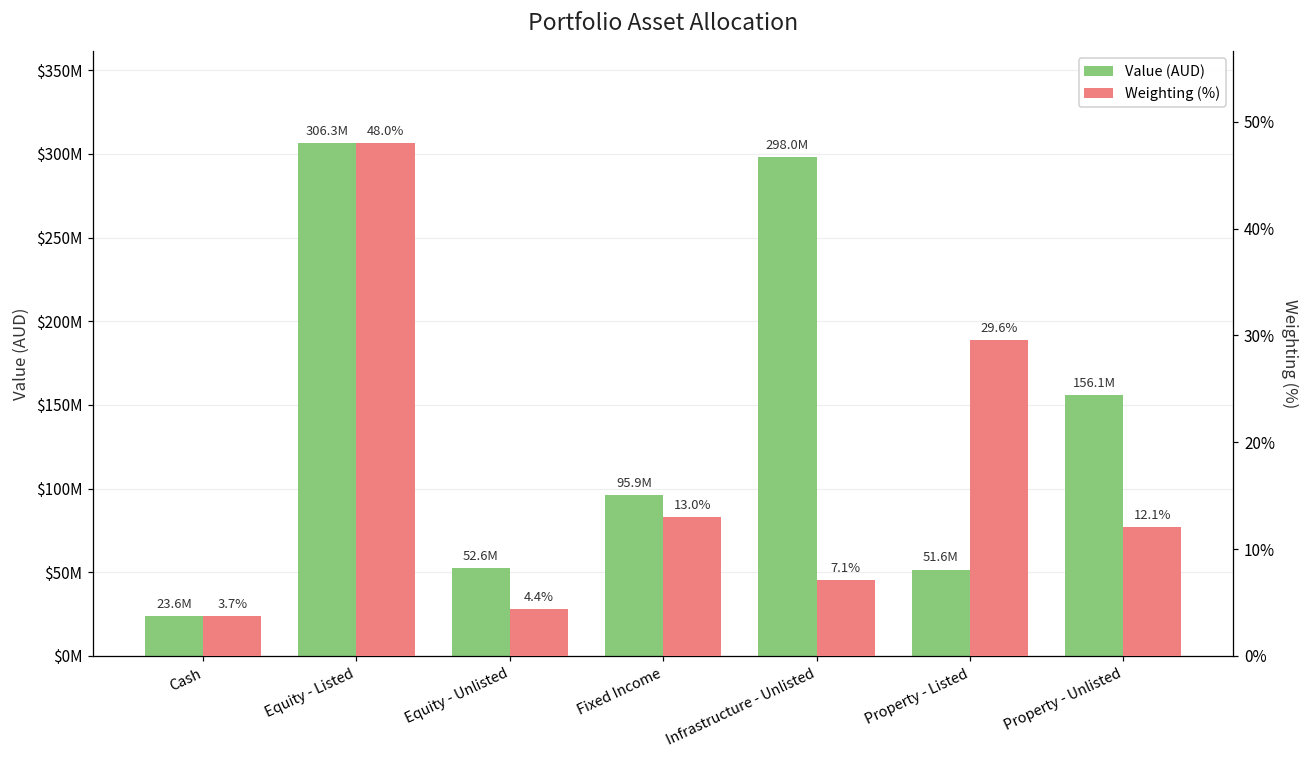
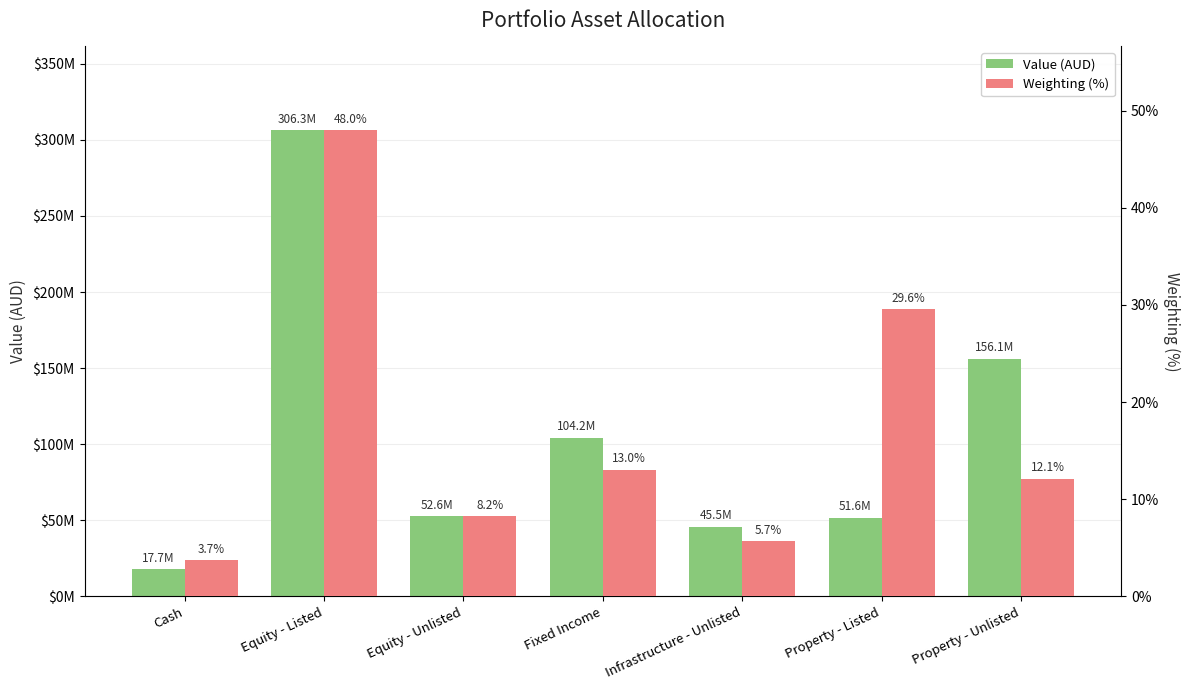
Value (AUD), Cash: 23.6M -> 17.7M
Value (AUD), Fixed Income: 95.9M -> 104.2M
Value (AUD), Infrastructure - Unlisted: 298.0M -> 45.5M
Weighting (%), Equity - Unlisted: 4.4% -> 8.2%
Weighting (%), Infrastructure - Unlisted: 7.1% -> 5.7%
